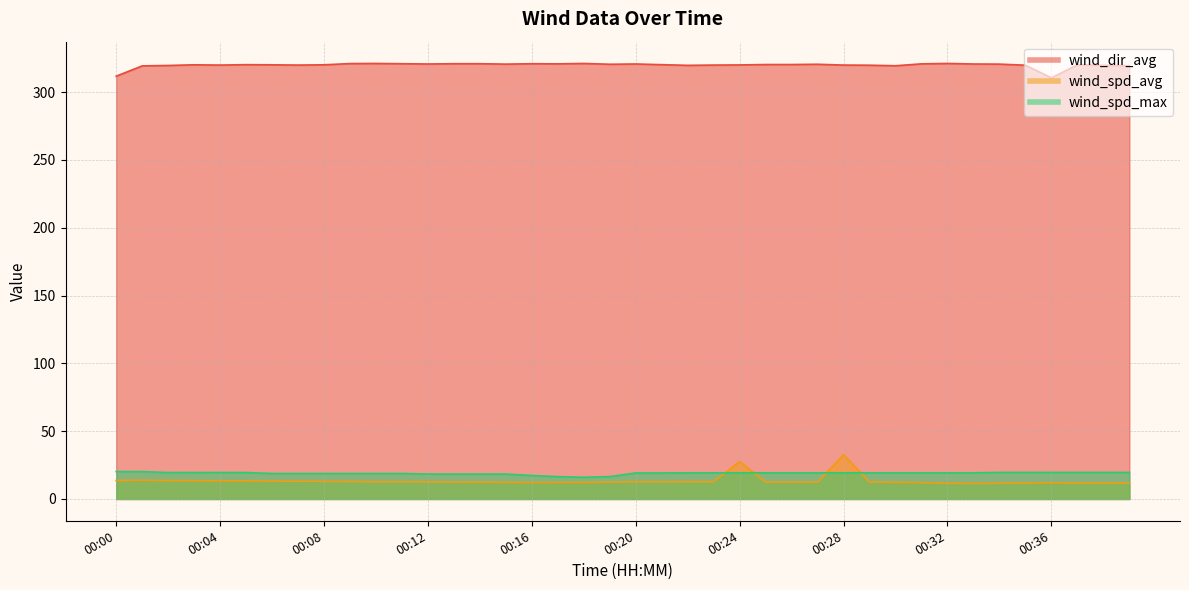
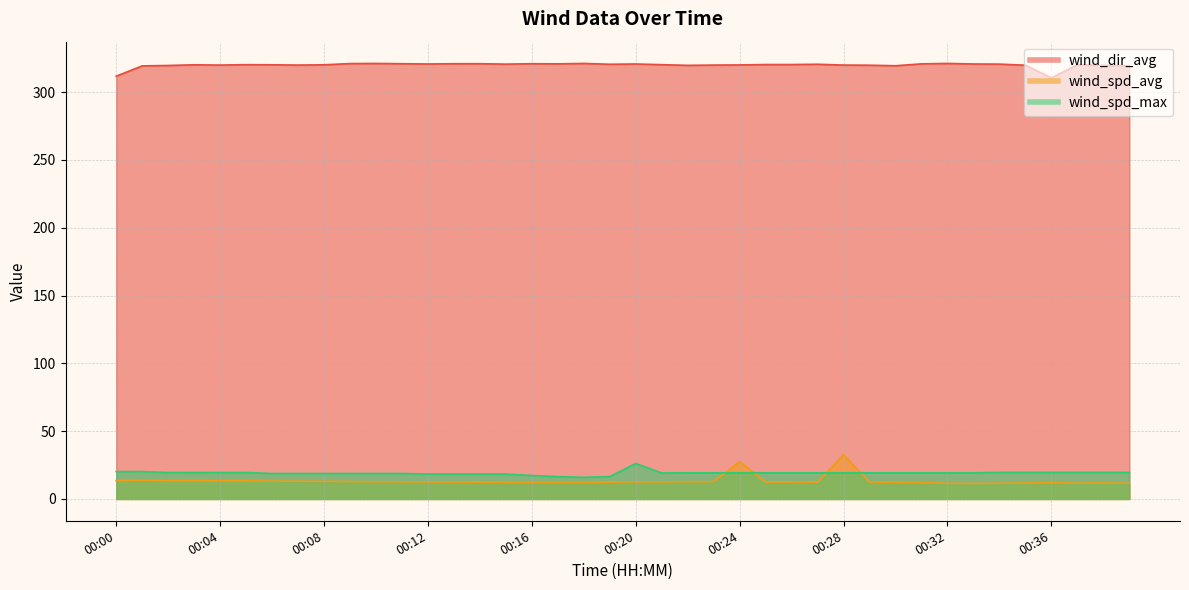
wind_spd_max, 00:20: 19 -> 26
